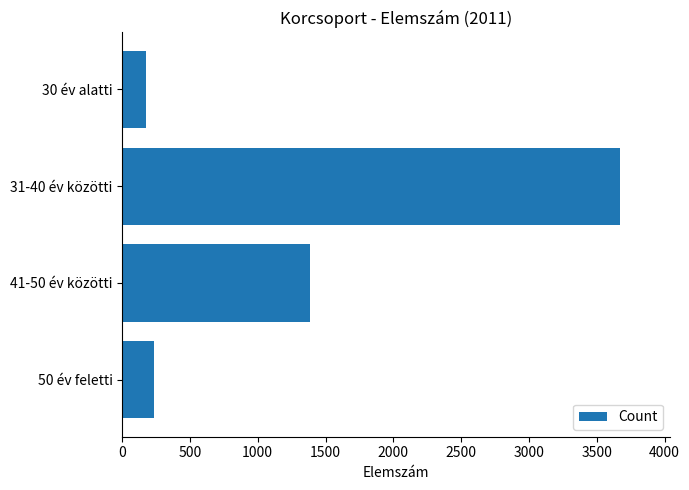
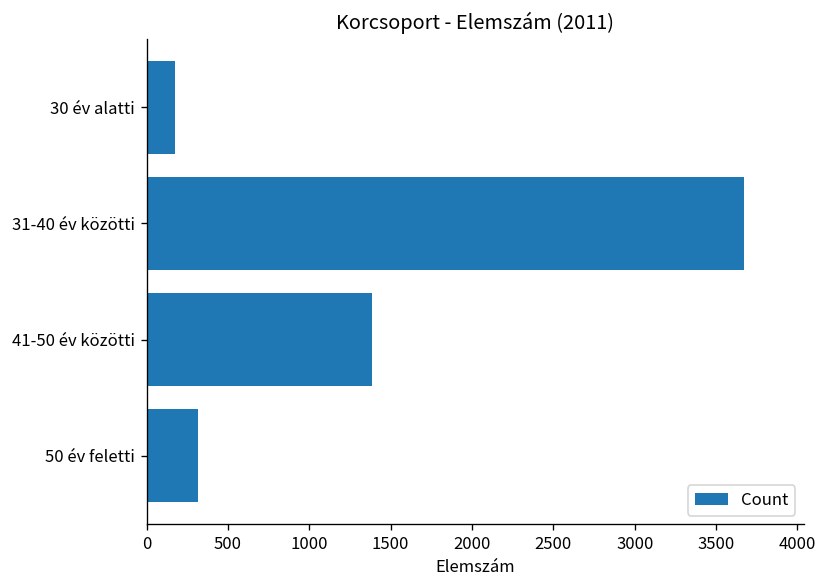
50 év feletti: 240 -> 310
